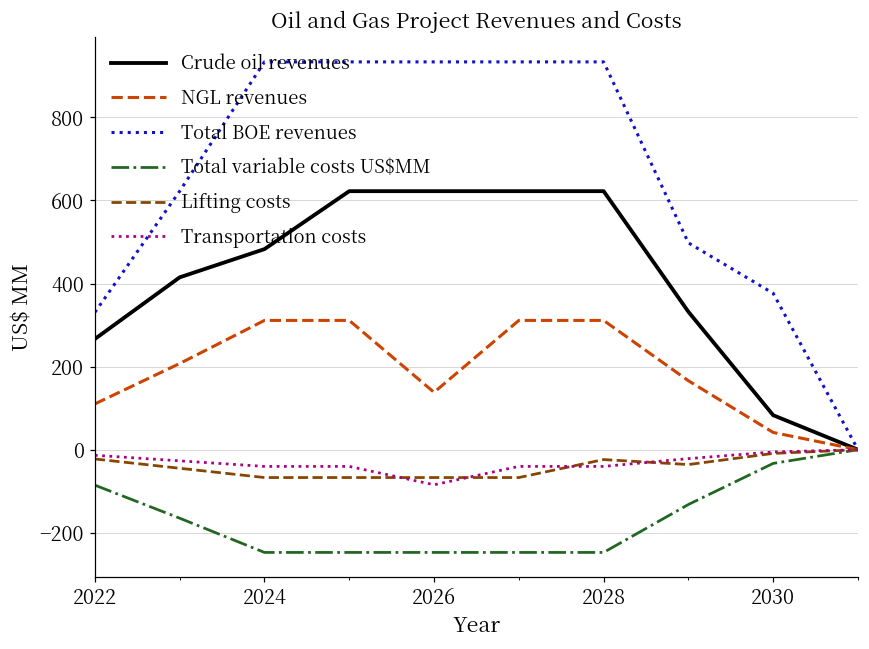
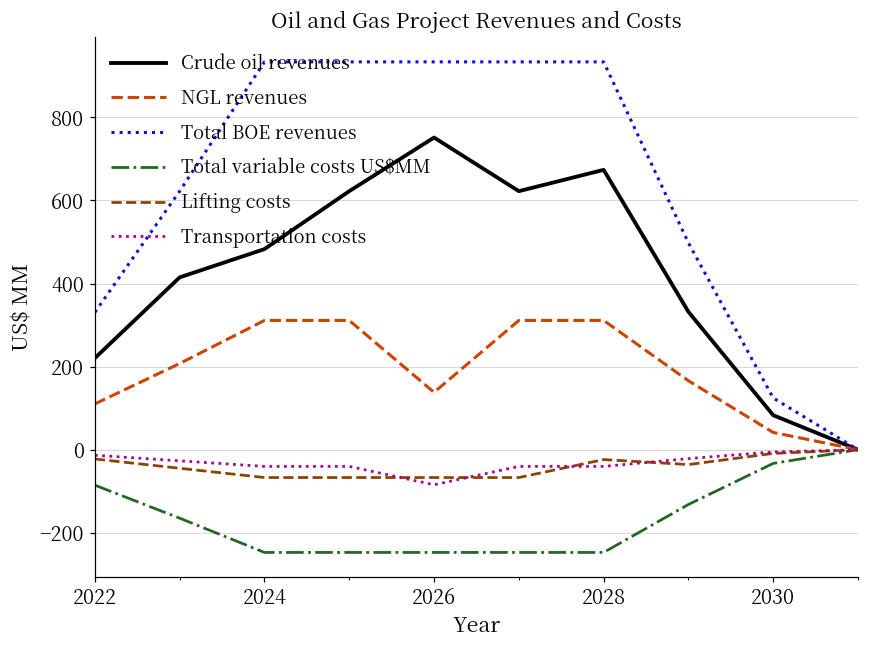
Crude oil revenues, 2022: 270 -> 220
Crude oil revenues, 2026: 620 -> 750
Crude oil revenues, 2028: 620 -> 670
Total BOE revenues, 2030: 380 -> 120
